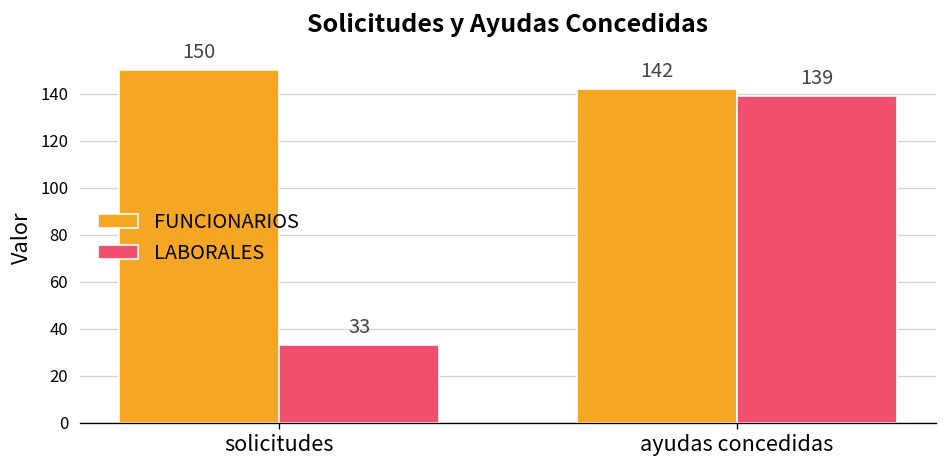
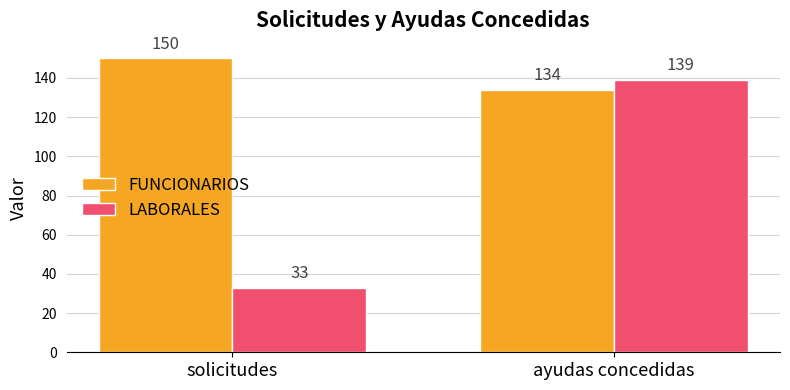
FUNCIONARIOS, ayudas concedidas: 142 -> 134
